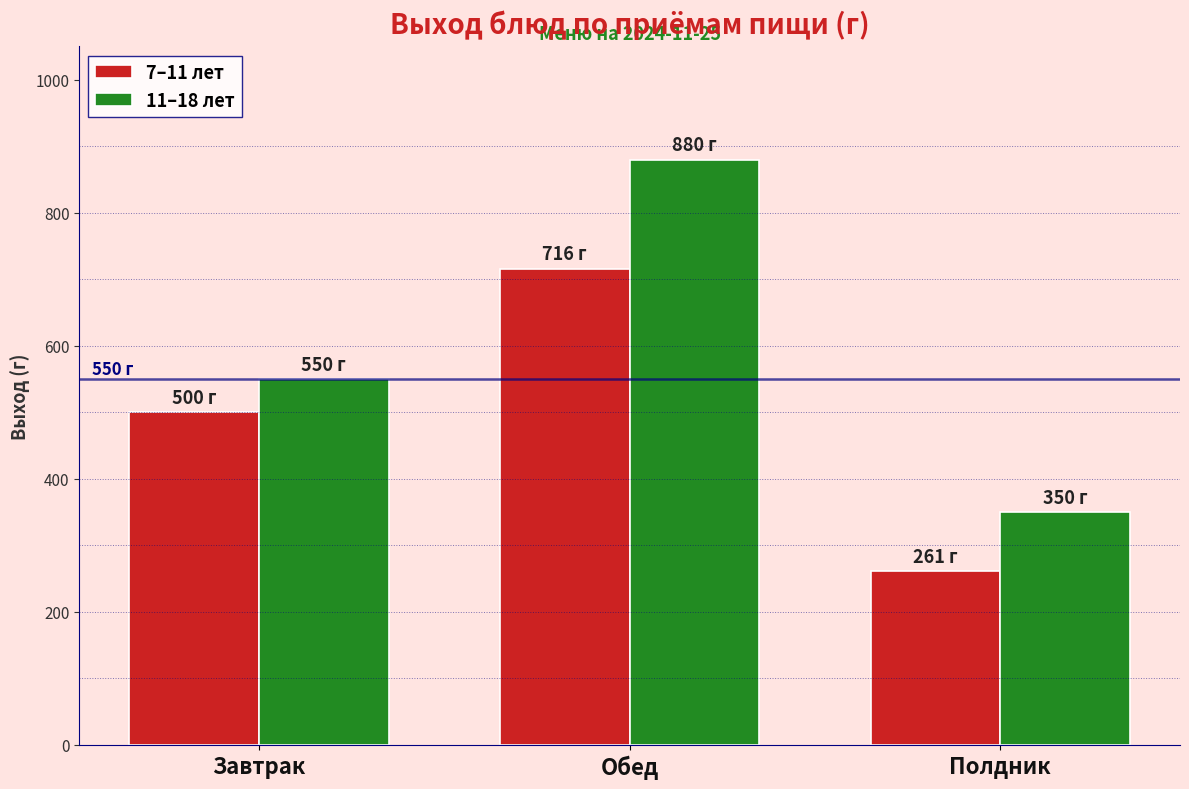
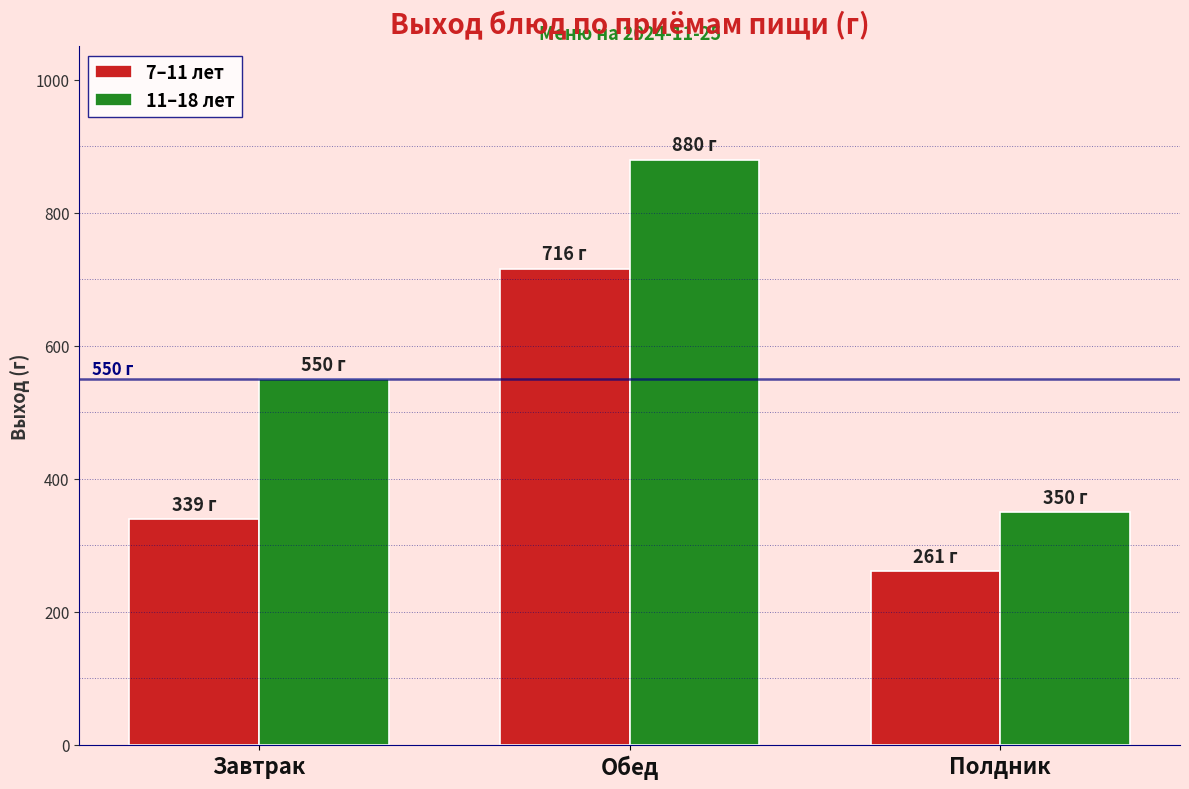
7–11 лет, Завтрак: 500 -> 339
